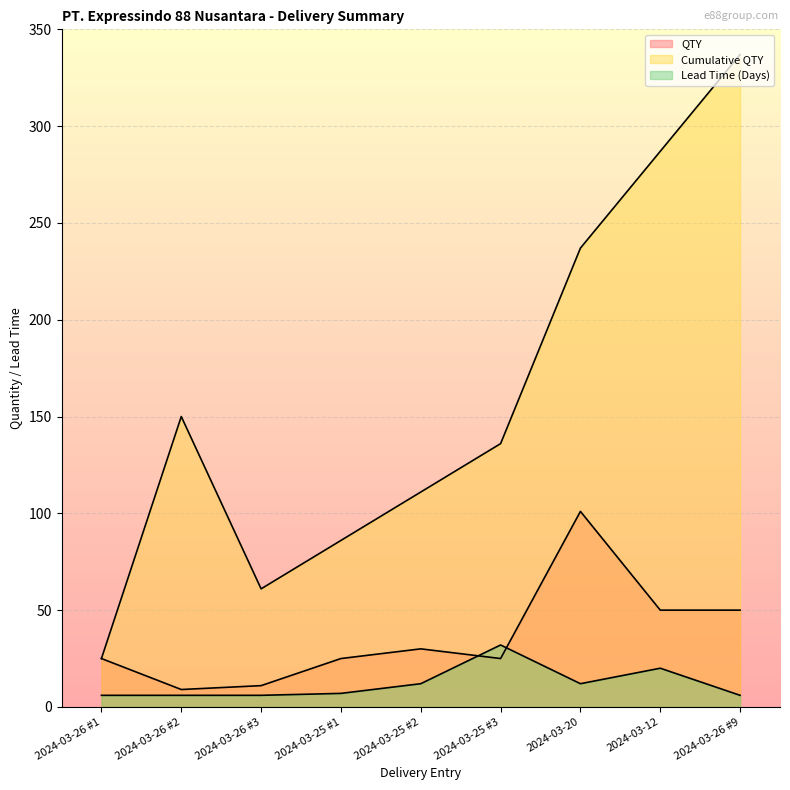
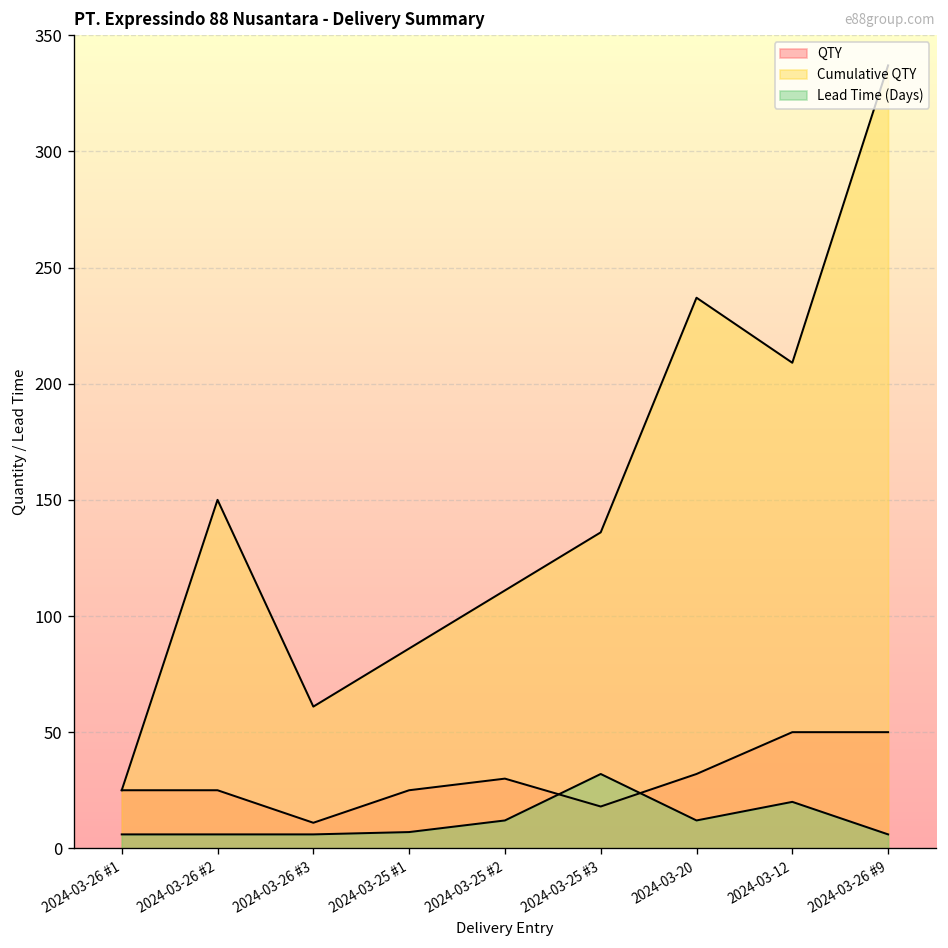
QTY, 2024-03-26 #2: 9 -> 25
QTY, 2024-03-25 #3: 25 -> 18
QTY, 2024-03-20: 101 -> 32
Cumulative QTY, 2024-03-12: 287 -> 209
